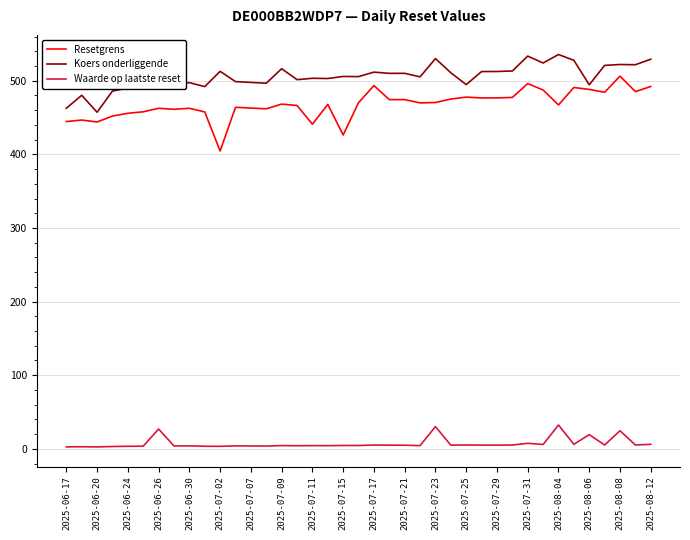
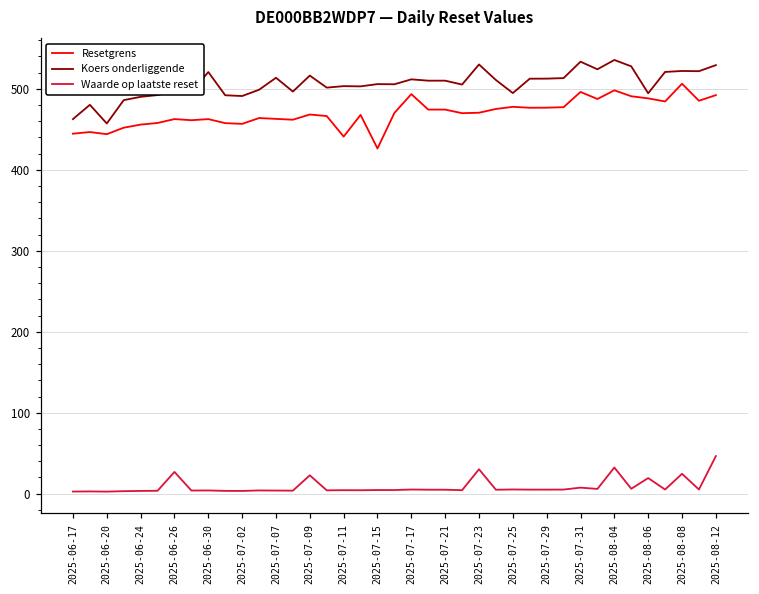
Koers onderliggende, 2025-06-30: 500 -> 520
Resetgrens, 2025-07-02: 400 -> 460
Koers onderliggende, 2025-07-02: 510 -> 490
Koers onderliggende, 2025-07-07: 500 -> 510
Waarde op laatste reset, 2025-07-09: 0 -> 20
Resetgrens, 2025-08-04: 470 -> 500
Waarde op laatste reset, 2025-08-12: 10 -> 50
